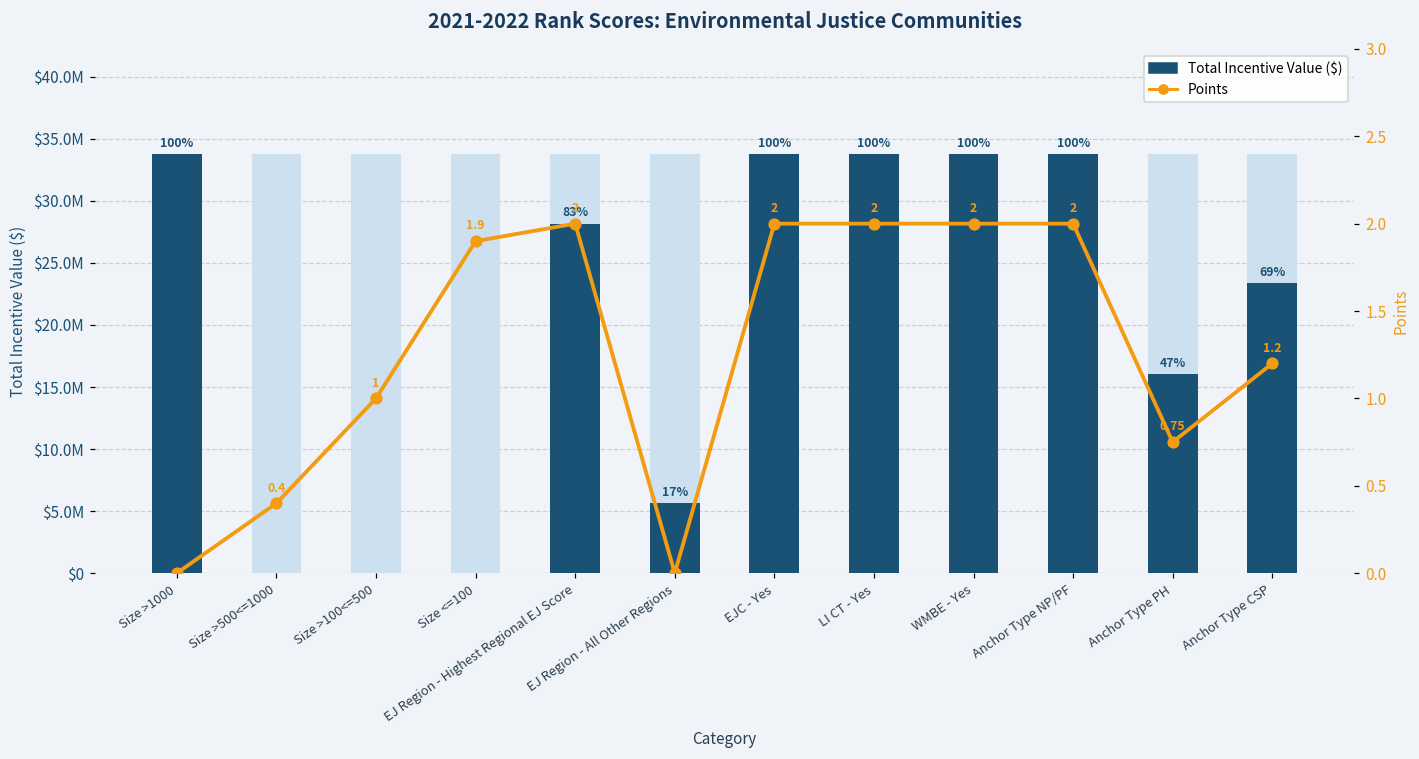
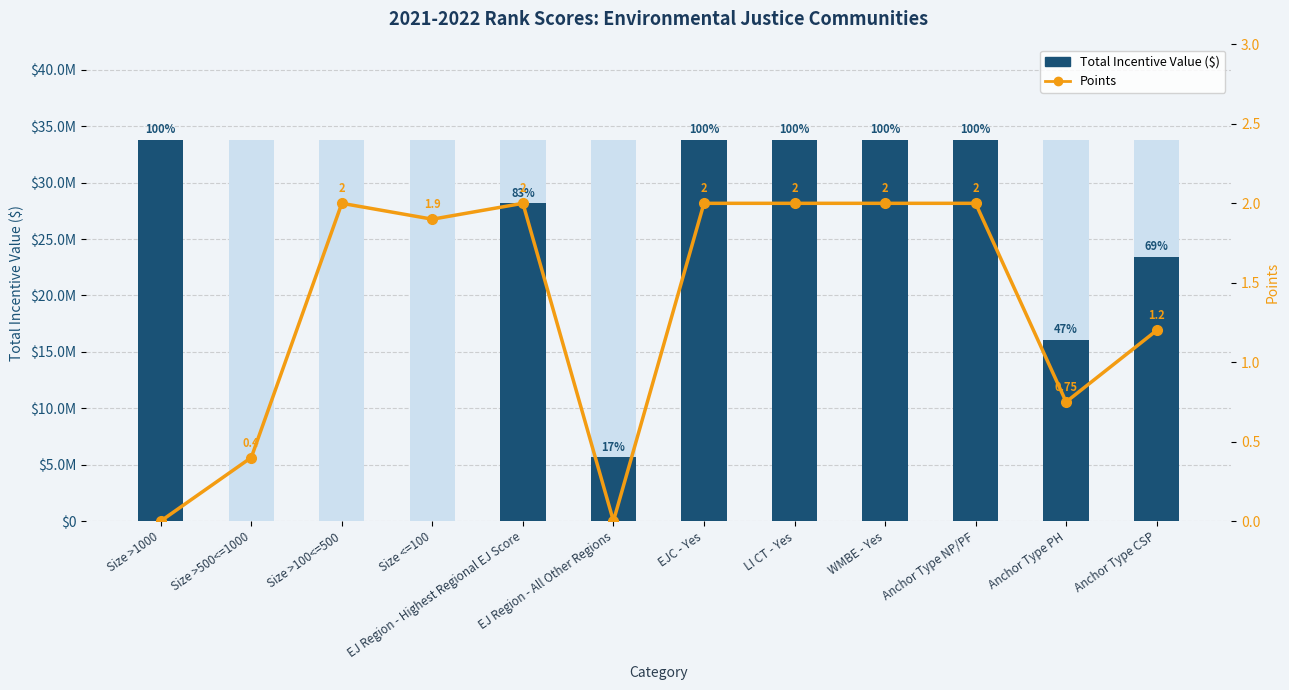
Points, Size >100<=500: 1 -> 2
